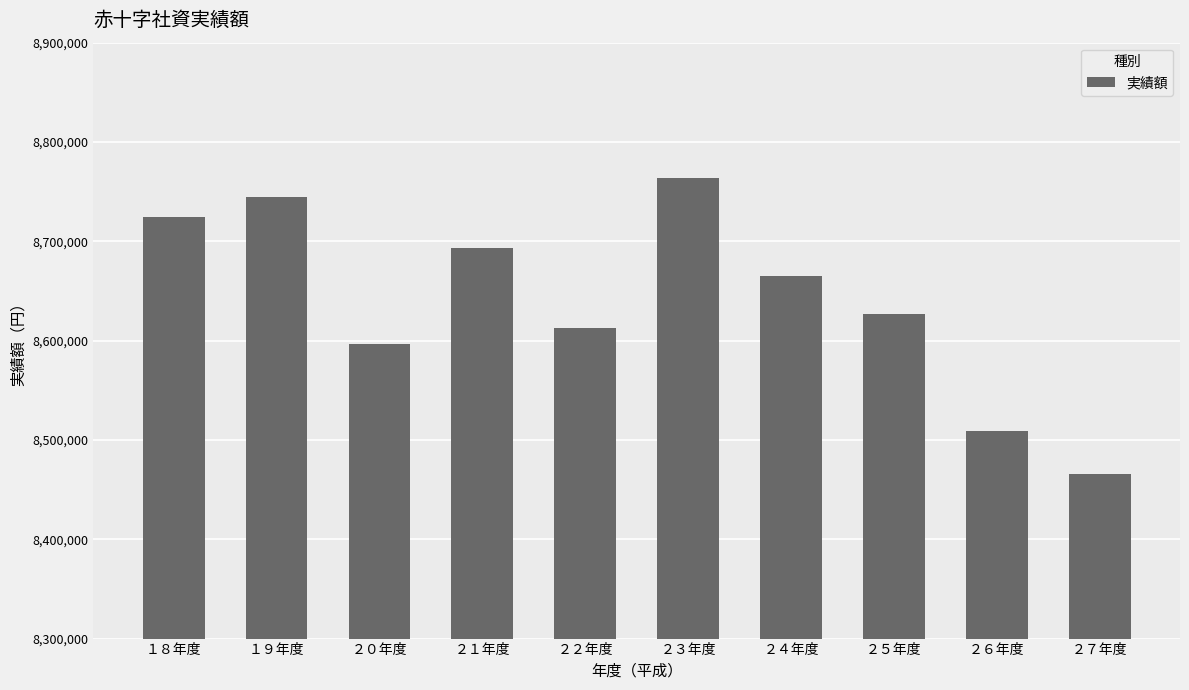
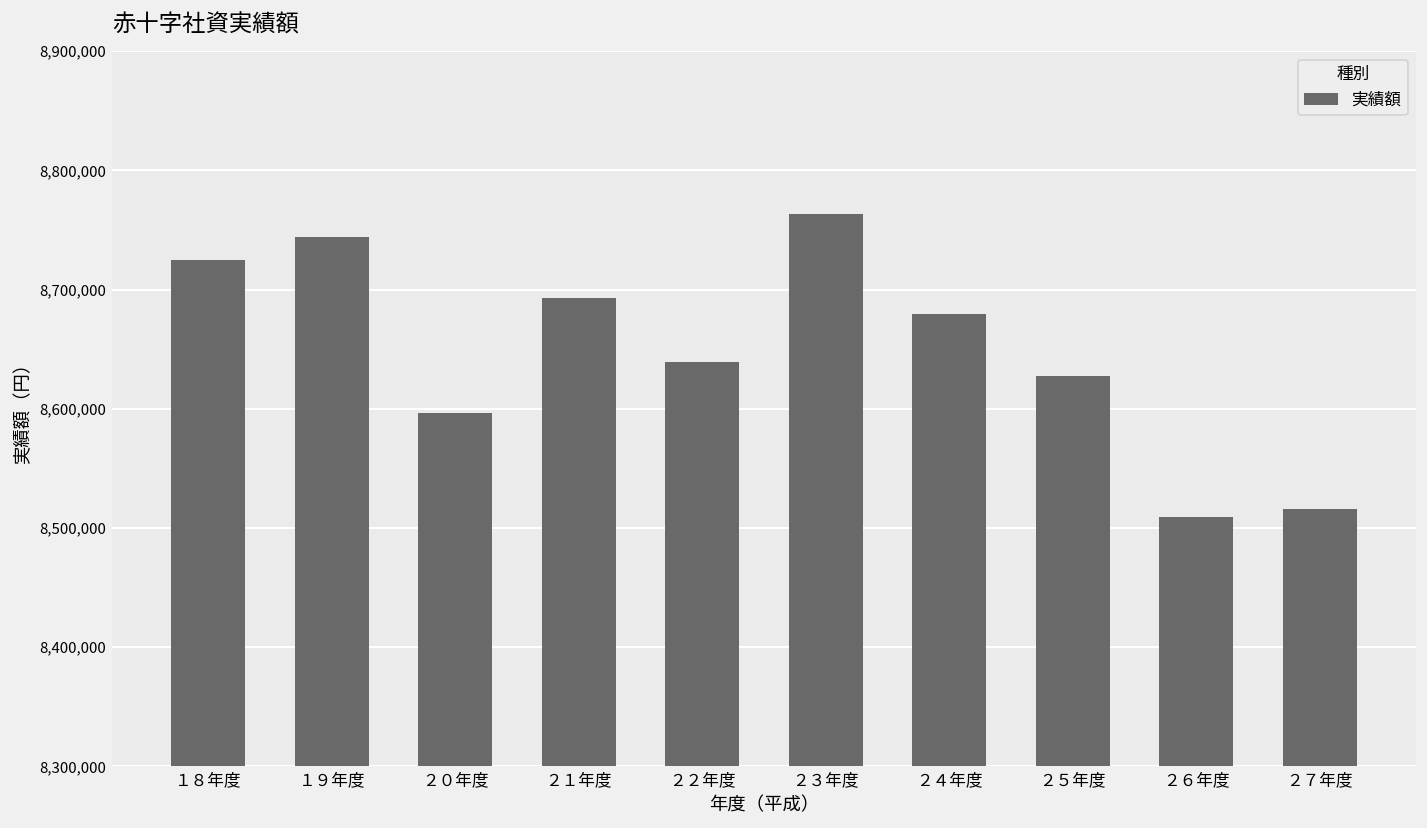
２２年度: 8,610,000 -> 8,640,000
２４年度: 8,660,000 -> 8,680,000
２７年度: 8,470,000 -> 8,520,000
